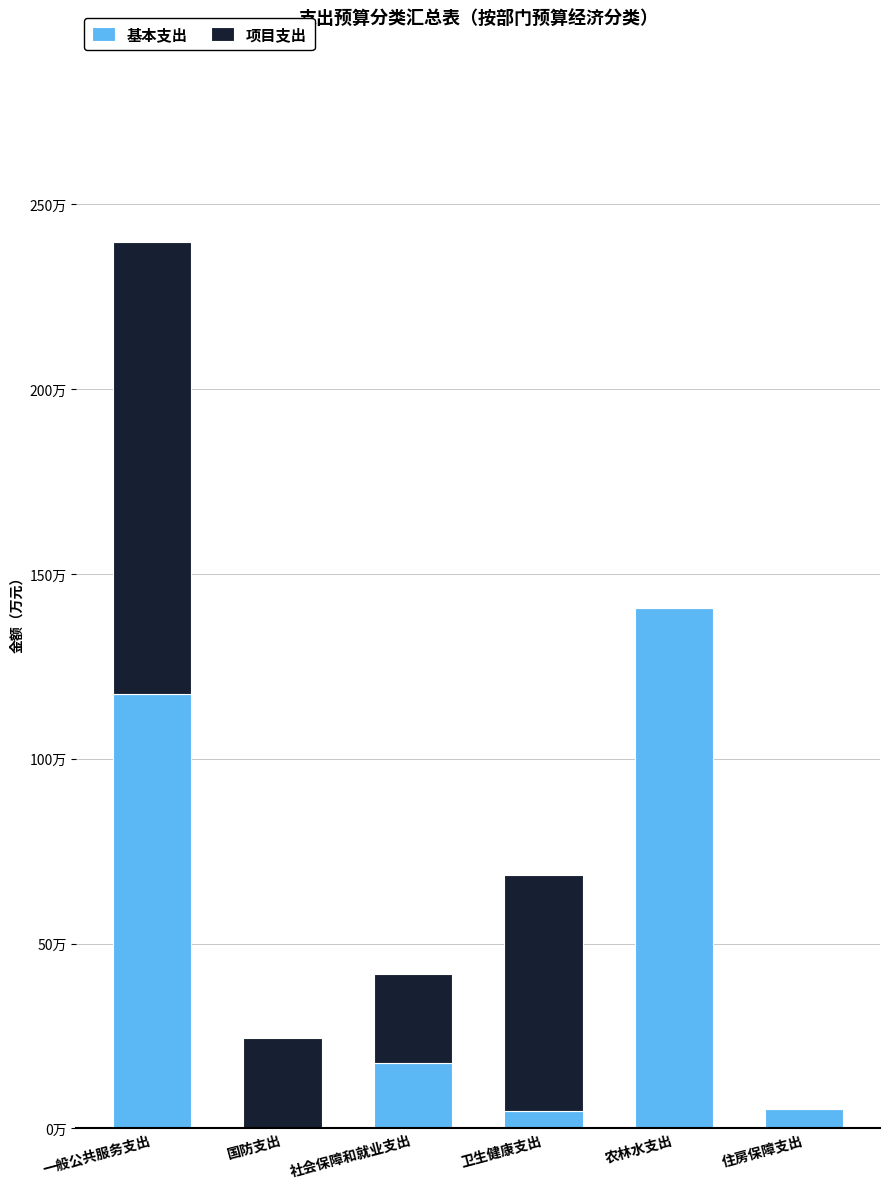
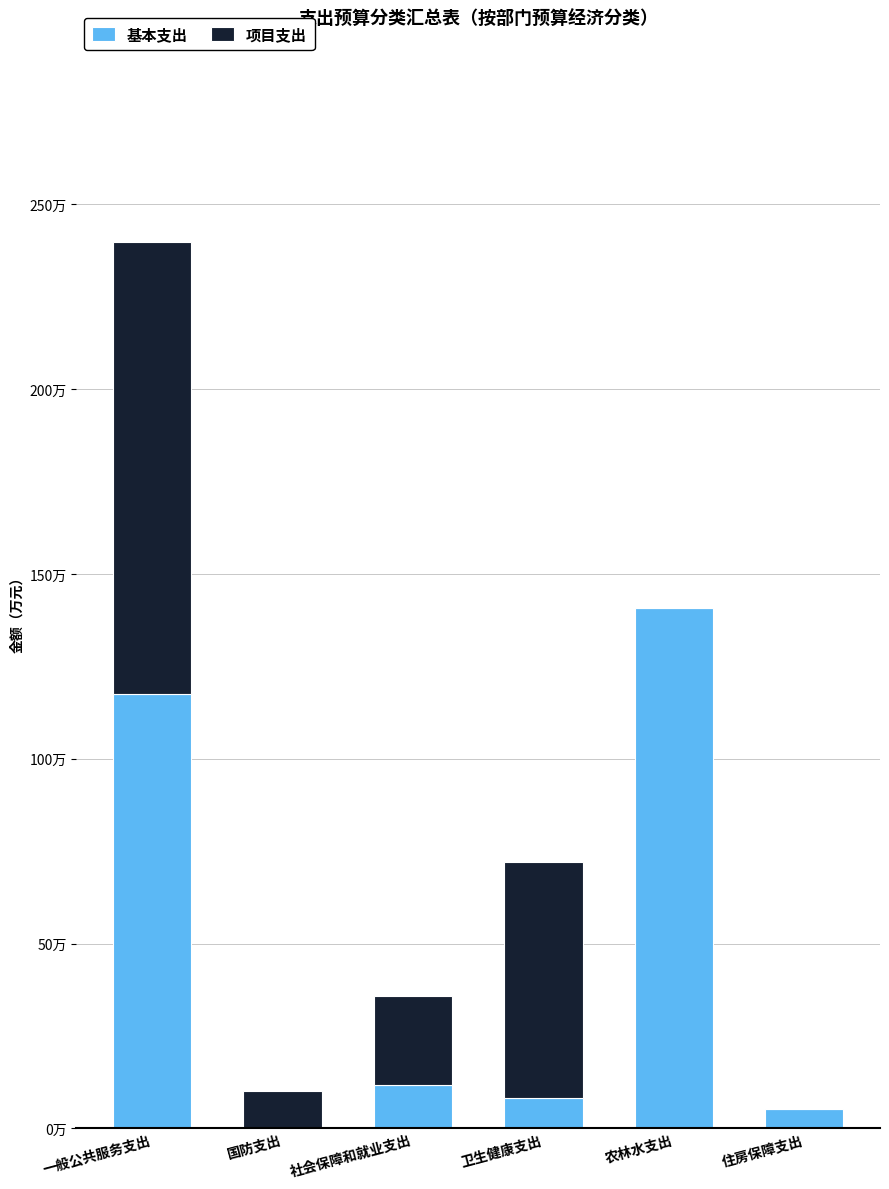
项目支出, 国防支出: 24万 -> 10万
基本支出, 社会保障和就业支出: 18万 -> 12万
基本支出, 卫生健康支出: 5万 -> 8万
